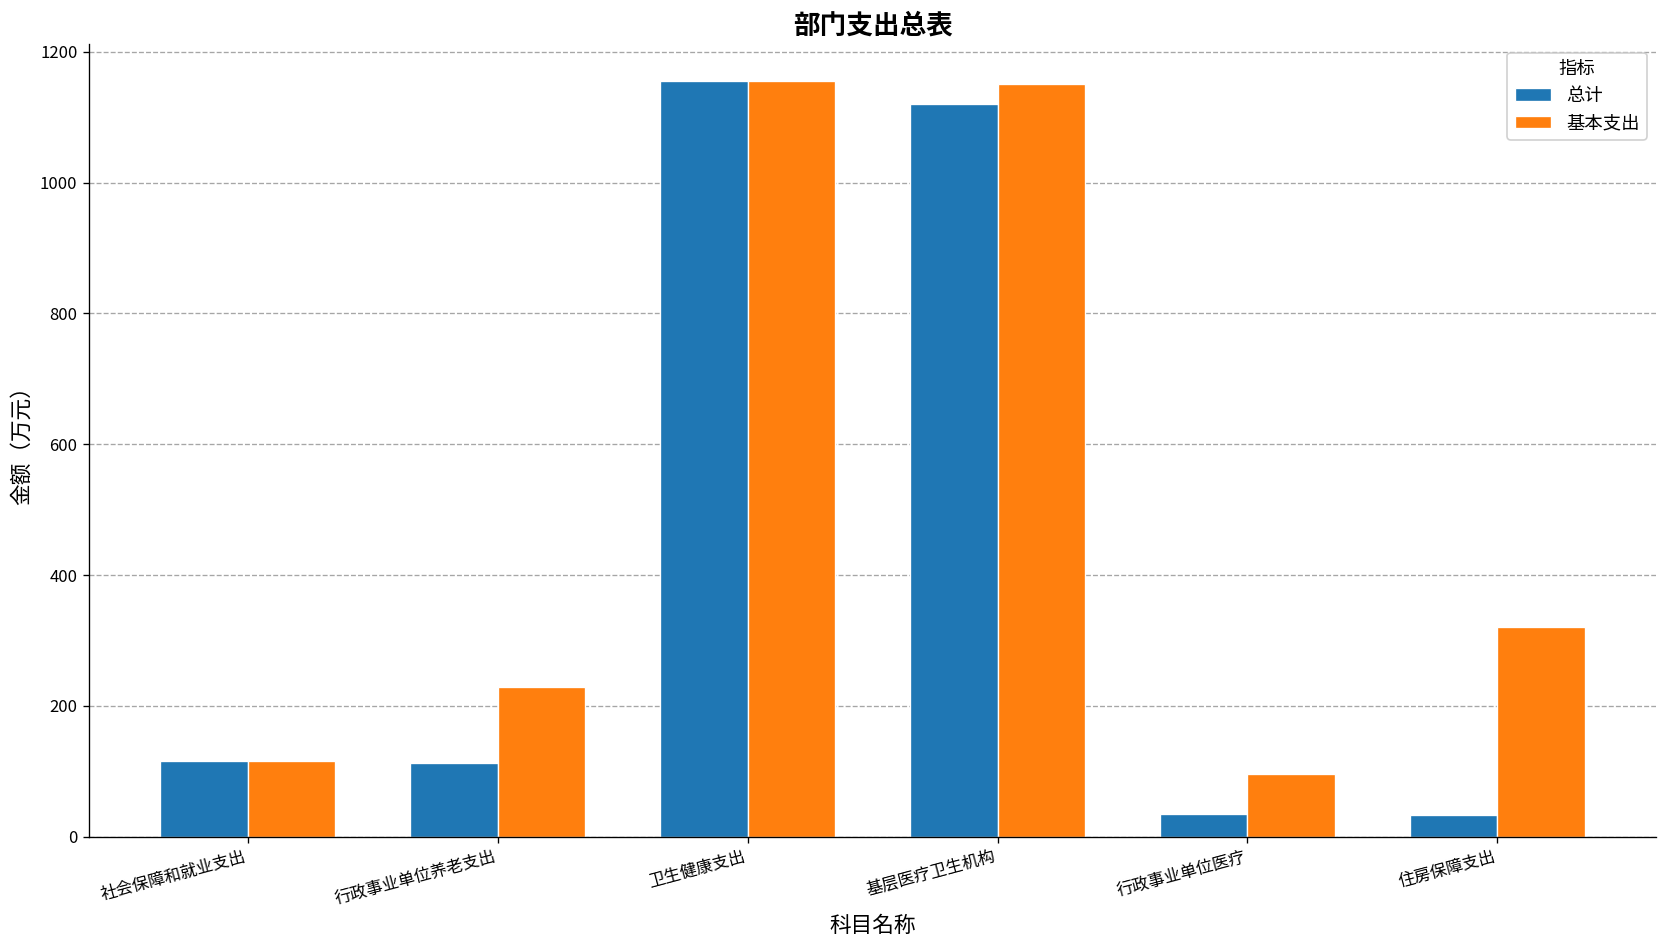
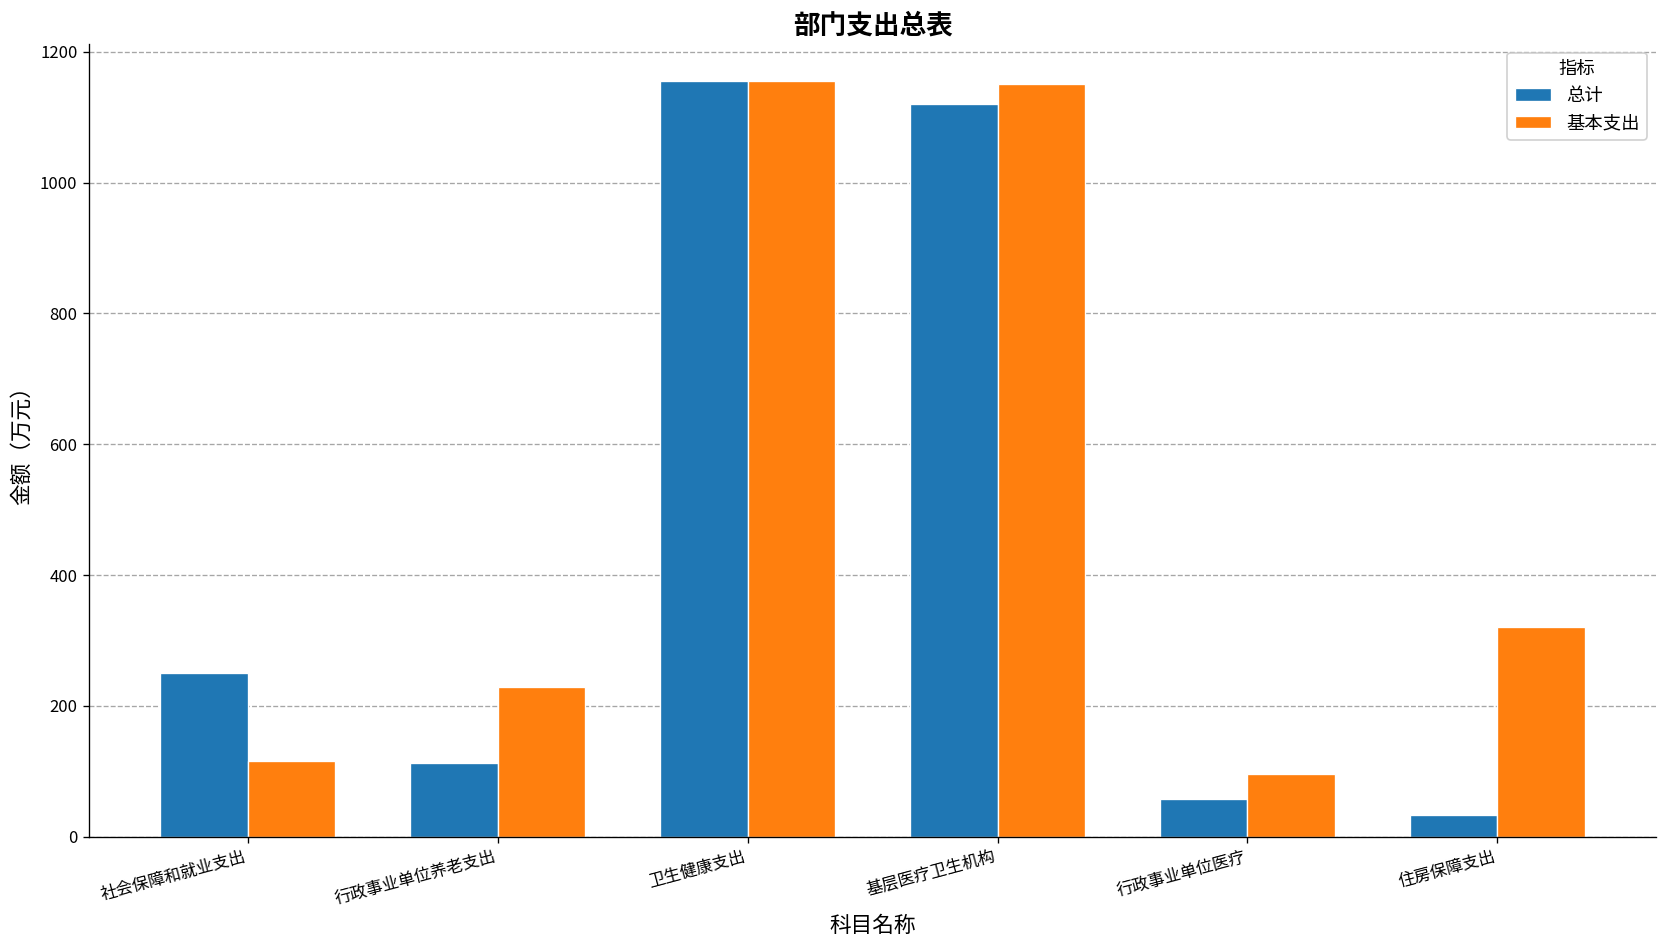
总计, 社会保障和就业支出: 120 -> 250
总计, 行政事业单位医疗: 30 -> 60
